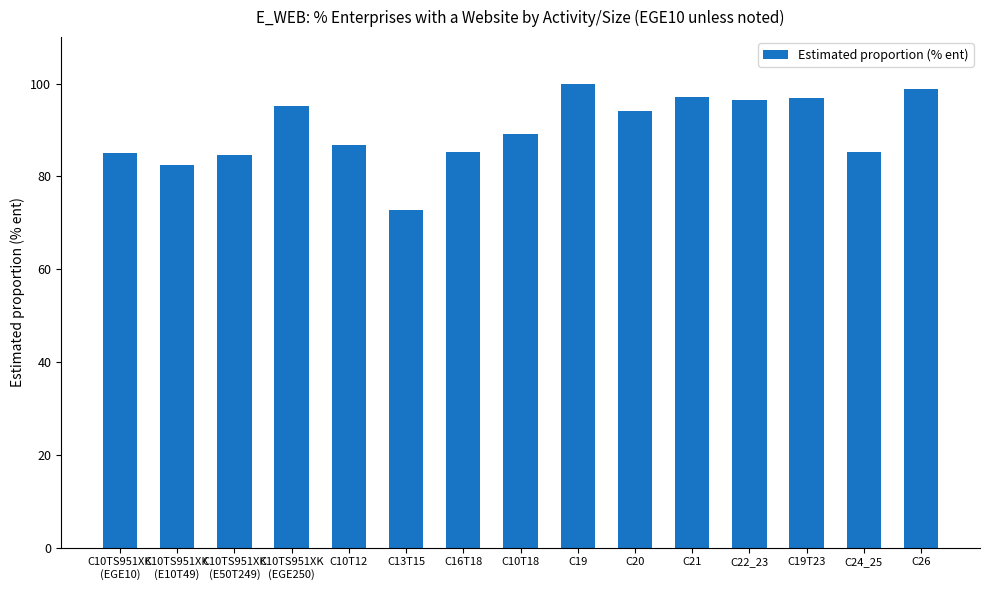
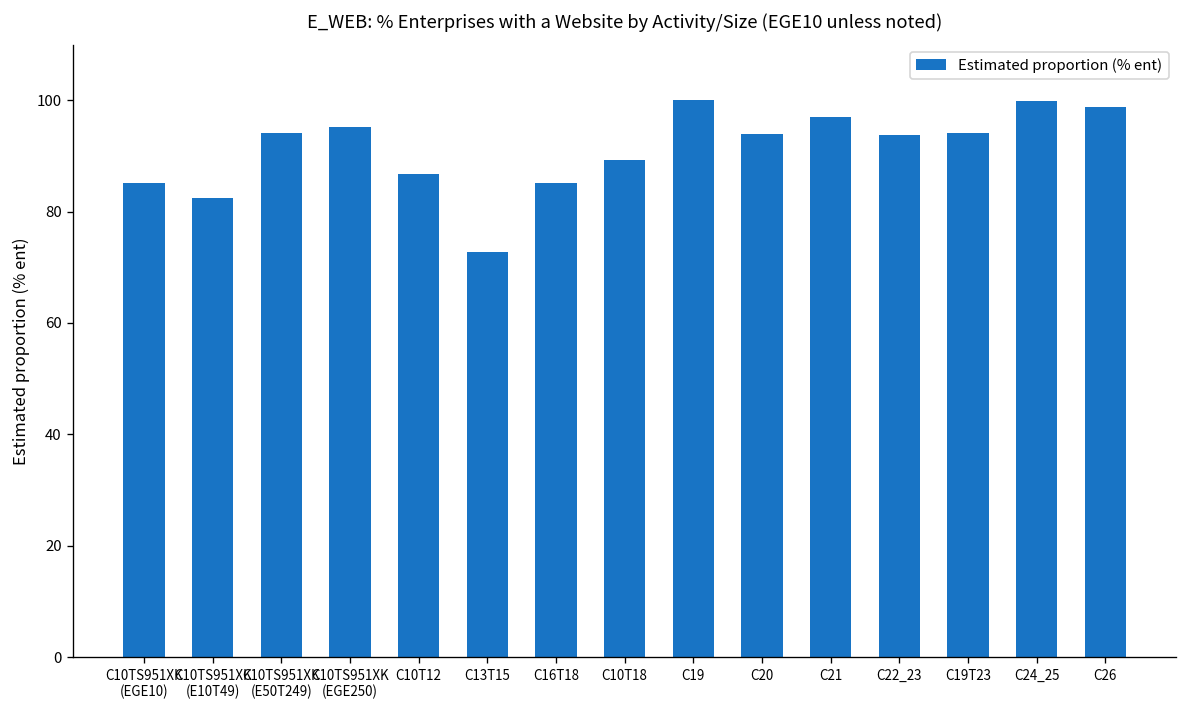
C10TS951XK (E50T249): 85 -> 94
C22_23: 97 -> 94
C19T23: 97 -> 94
C24_25: 85 -> 100
